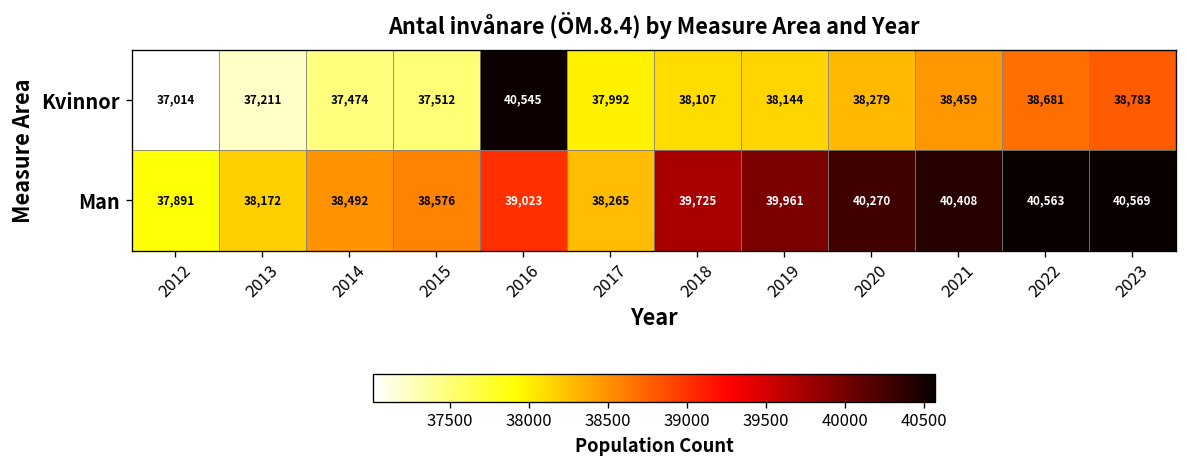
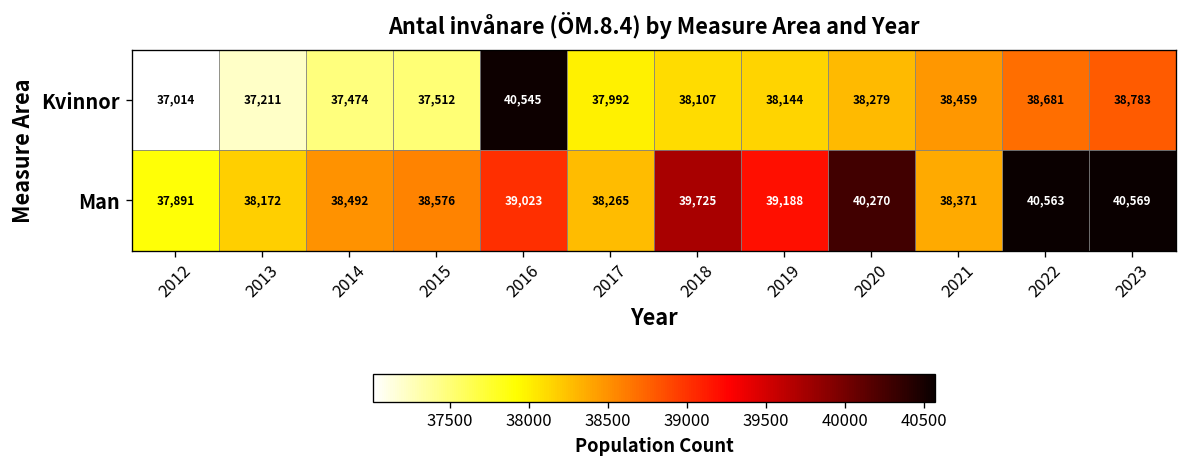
Man, 2019: 39,961 -> 39,188
Man, 2021: 40,408 -> 38,371
